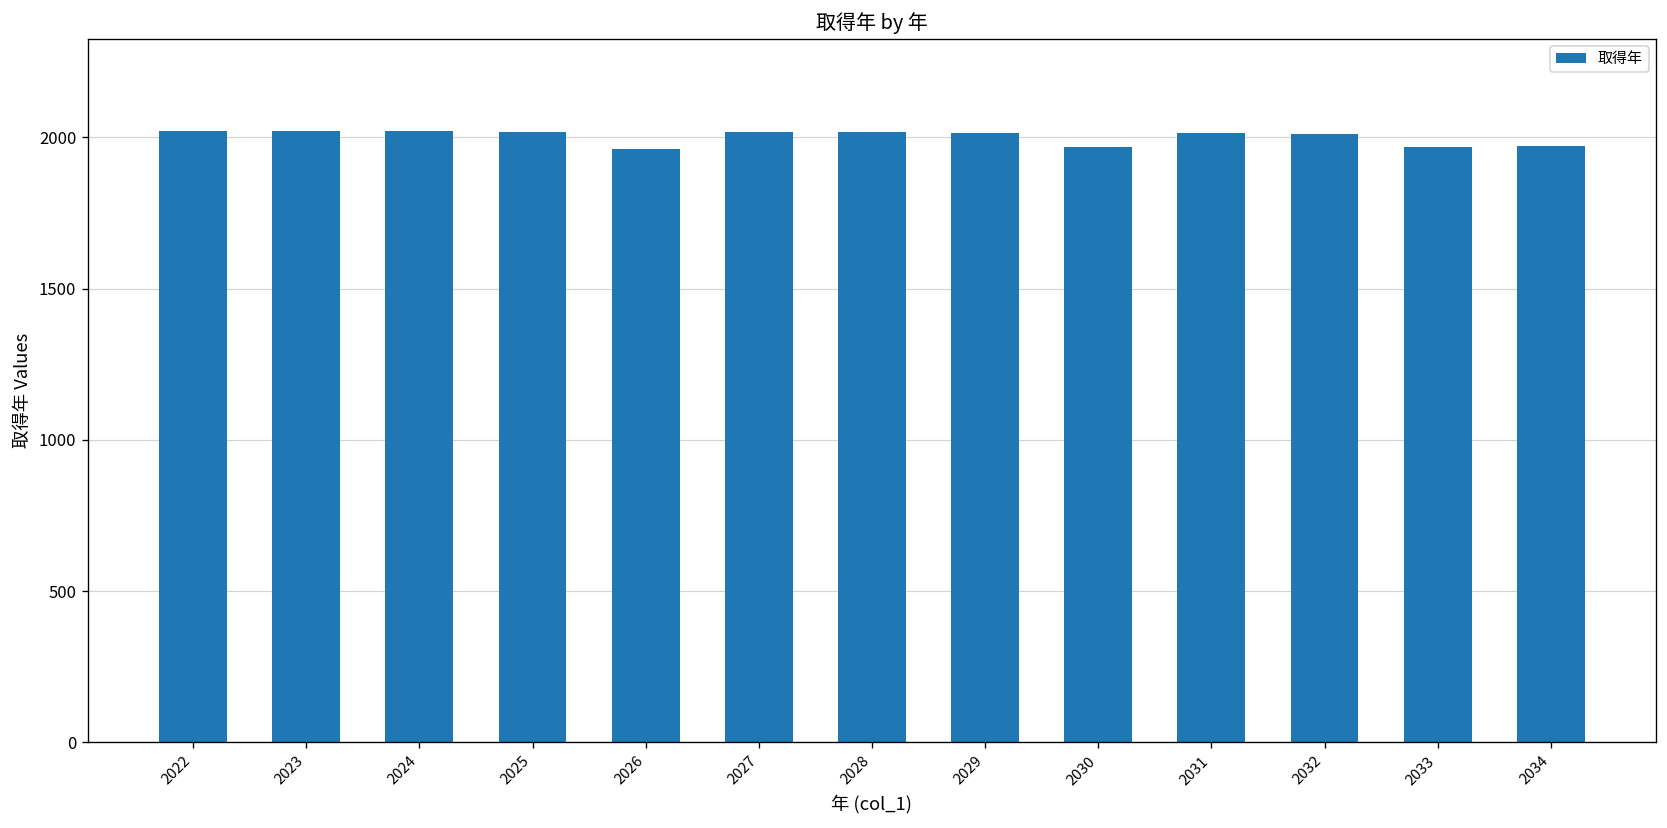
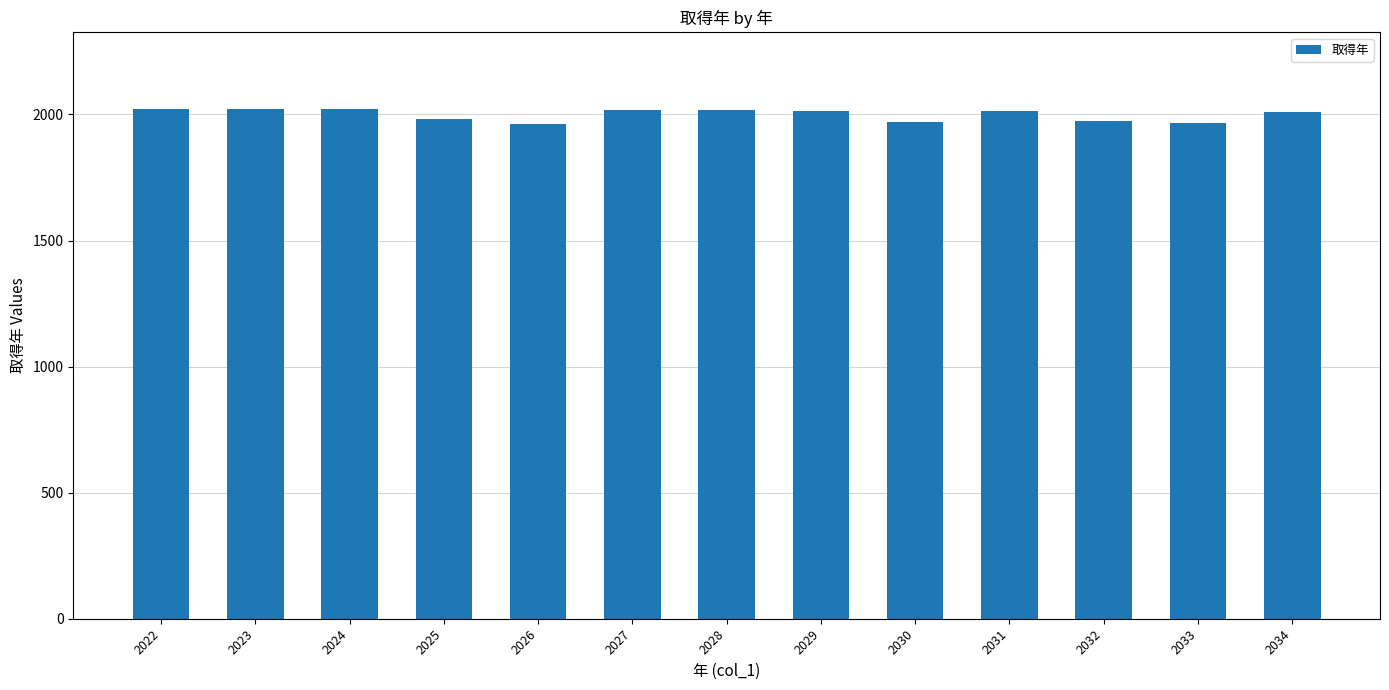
2025: 2020 -> 1980
2032: 2010 -> 1980
2034: 1970 -> 2010
